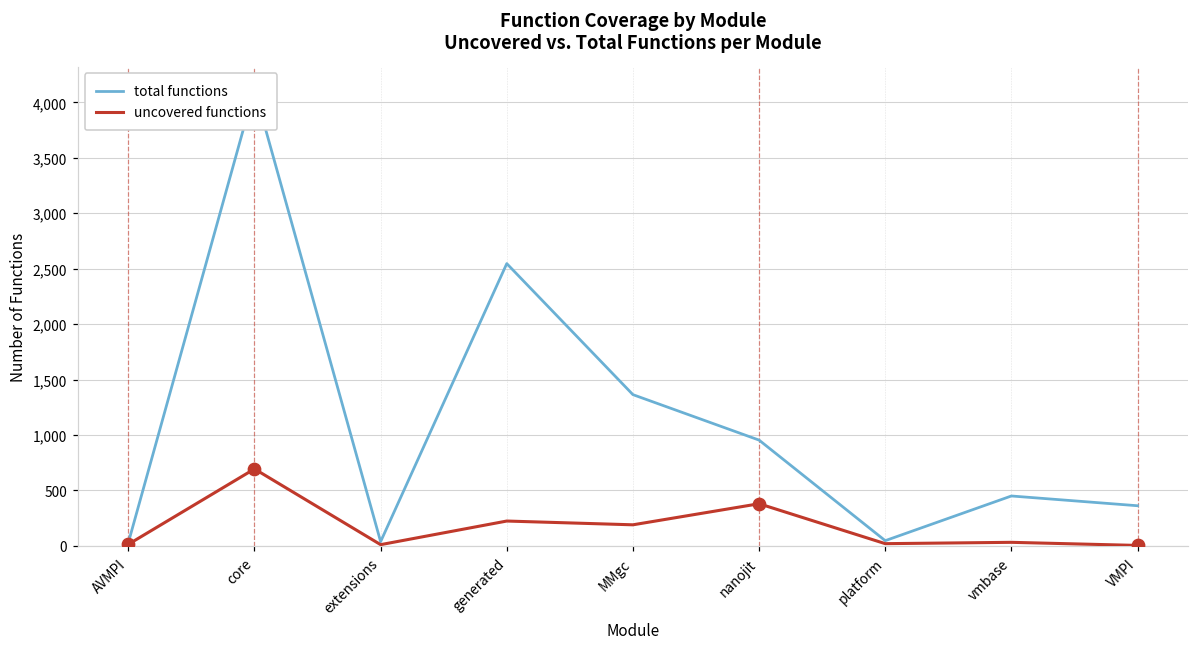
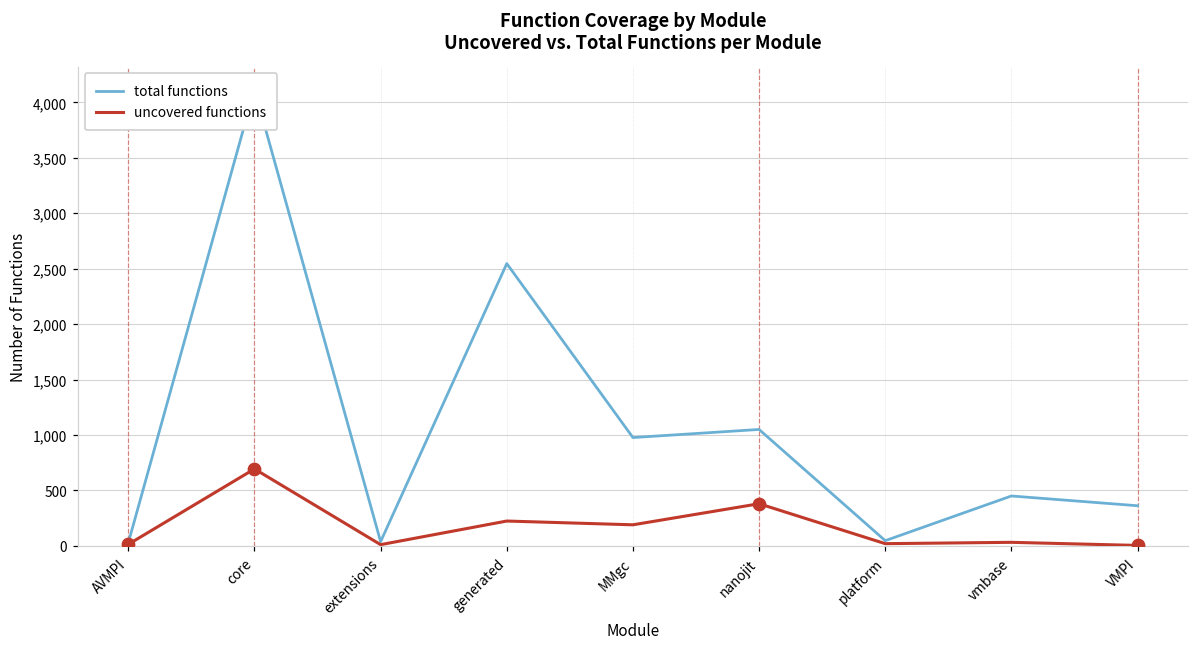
total functions, MMgc: 1,360 -> 980
total functions, nanojit: 950 -> 1,050
